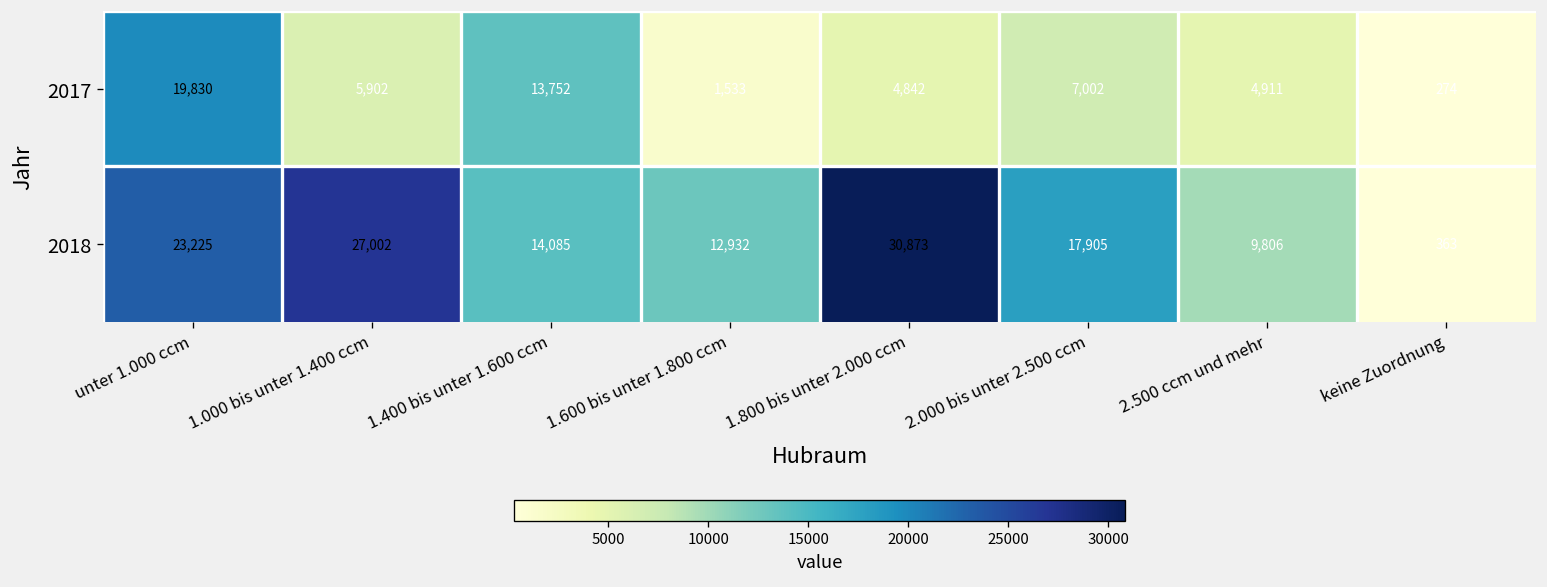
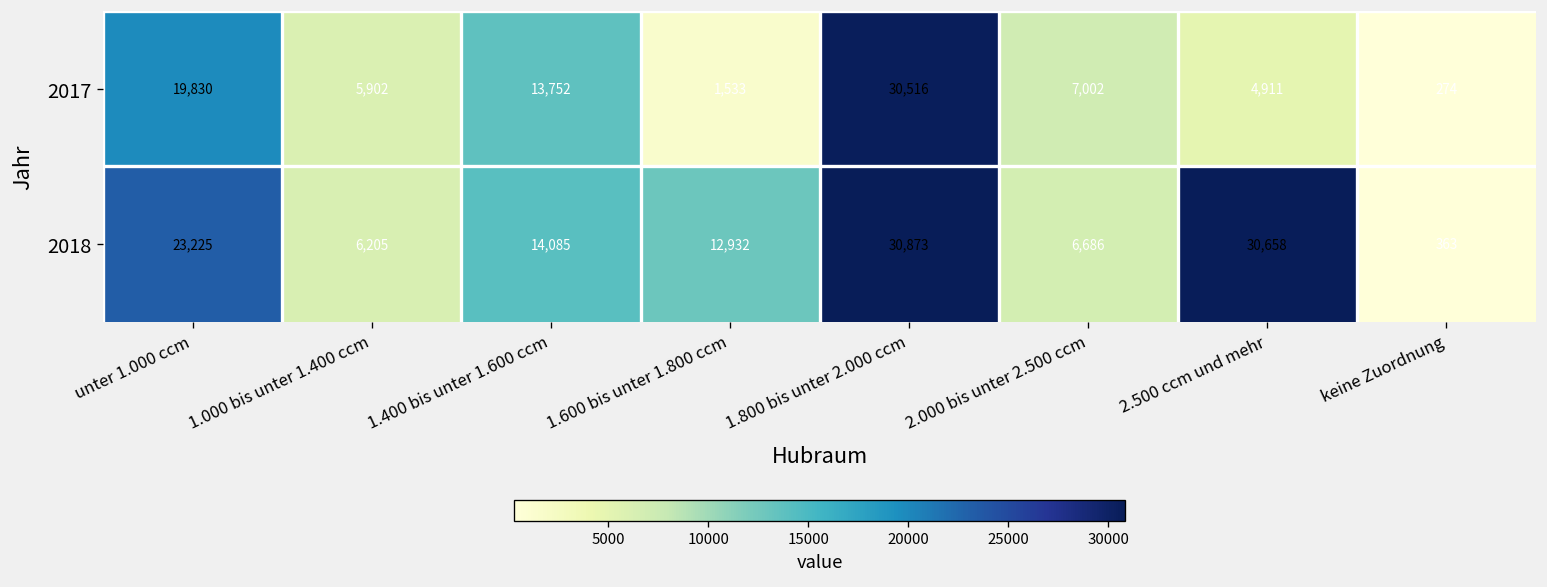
2017, 1.800 bis unter 2.000 ccm: 4,842 -> 30,516
2018, 1.000 bis unter 1.400 ccm: 27,002 -> 6,205
2018, 2.000 bis unter 2.500 ccm: 17,905 -> 6,686
2018, 2.500 ccm und mehr: 9,806 -> 30,658
